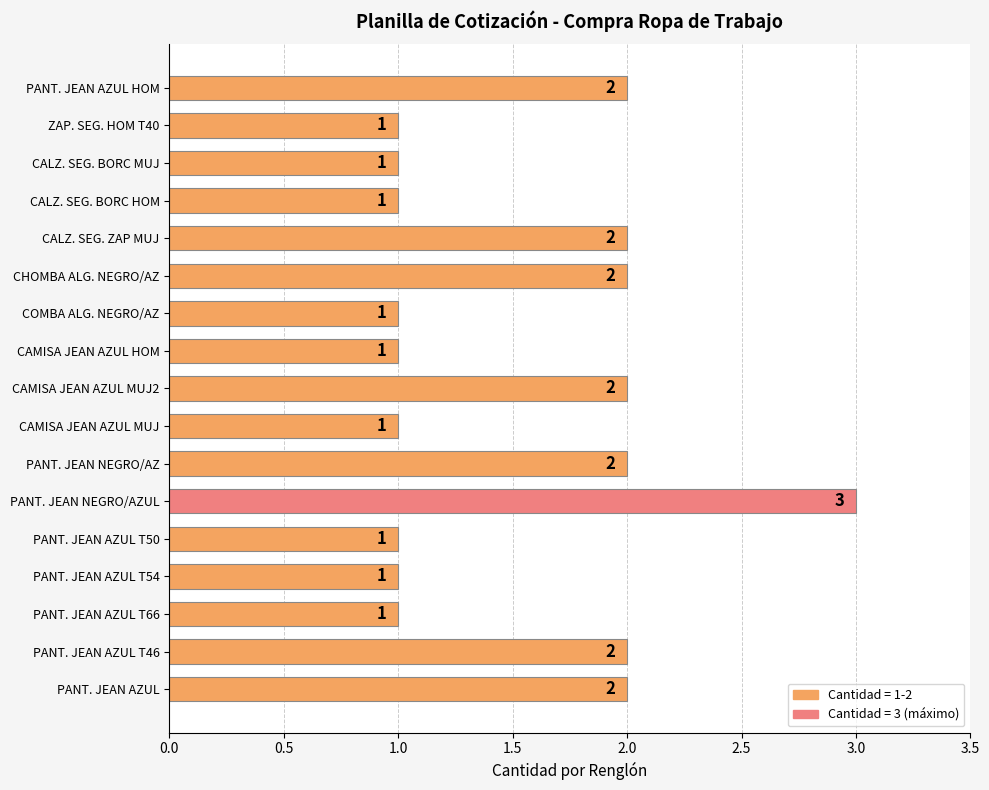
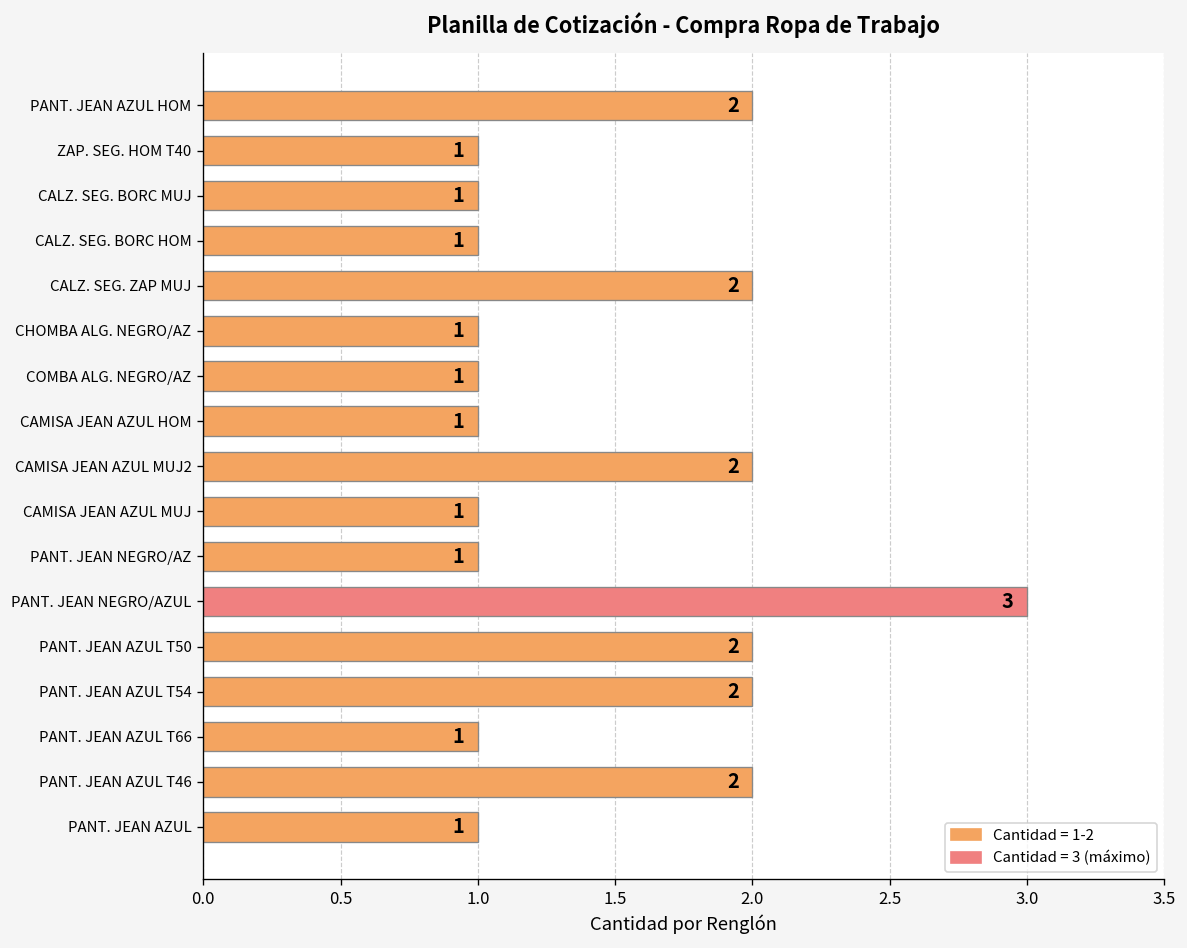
CHOMBA ALG. NEGRO/AZ: 2 -> 1
PANT. JEAN NEGRO/AZ: 2 -> 1
PANT. JEAN AZUL T50: 1 -> 2
PANT. JEAN AZUL T54: 1 -> 2
PANT. JEAN AZUL: 2 -> 1
